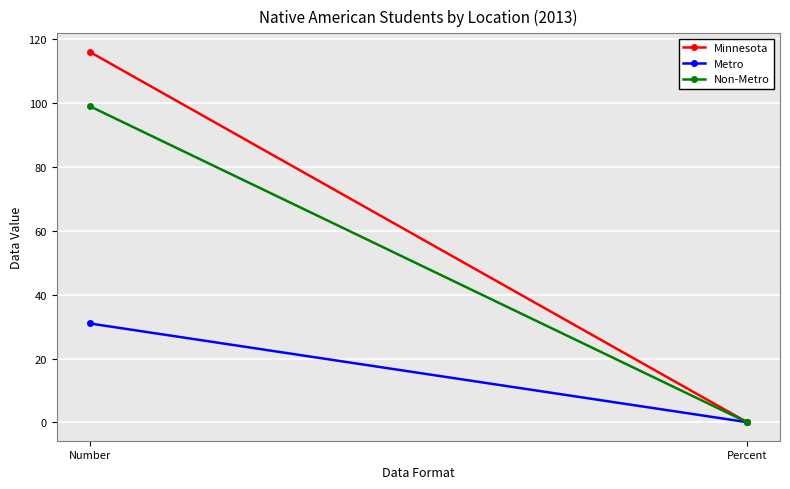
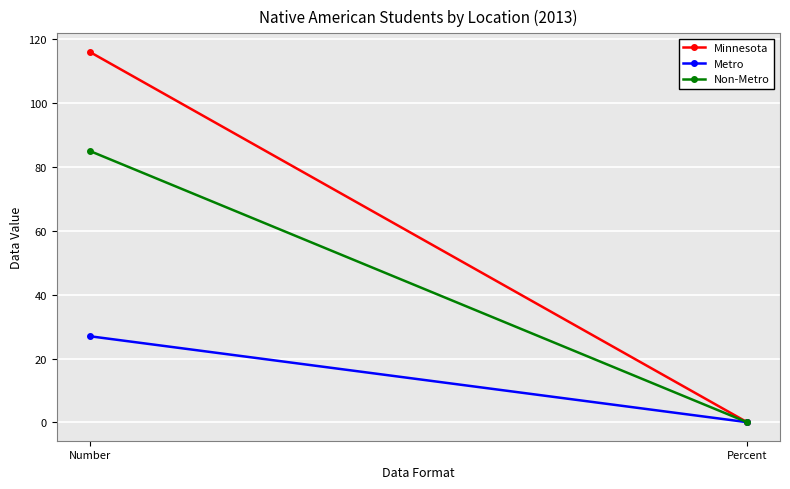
Metro, Number: 31 -> 27
Non-Metro, Number: 99 -> 85
